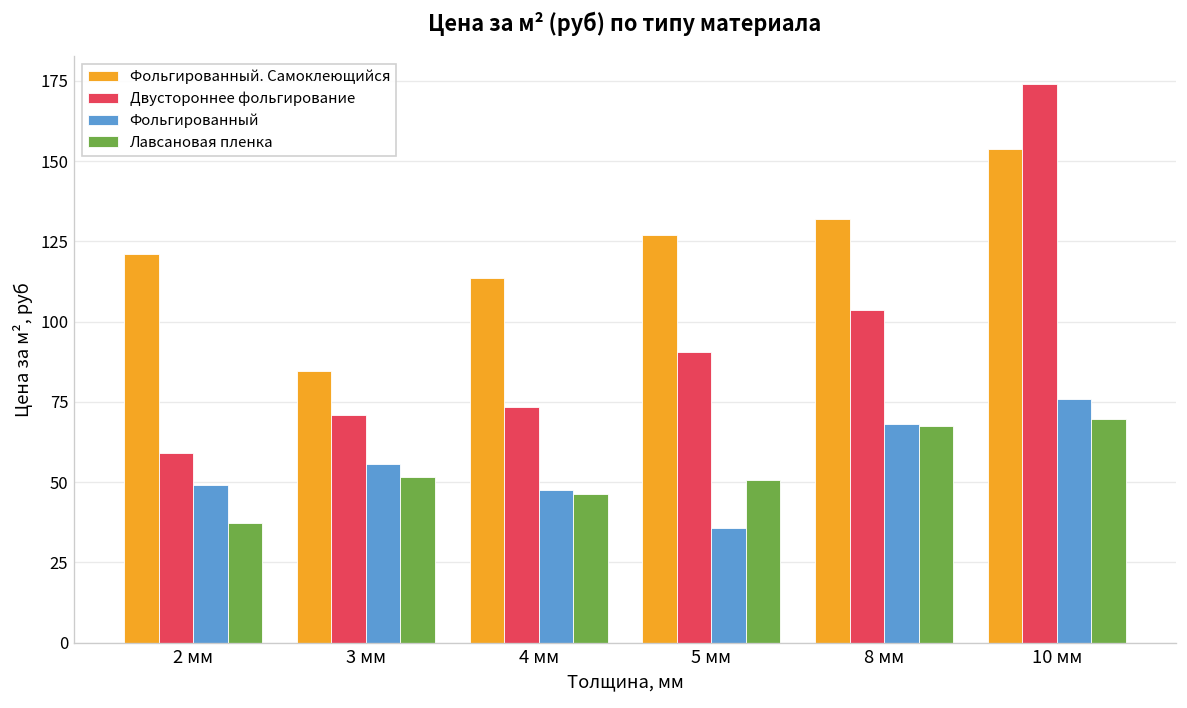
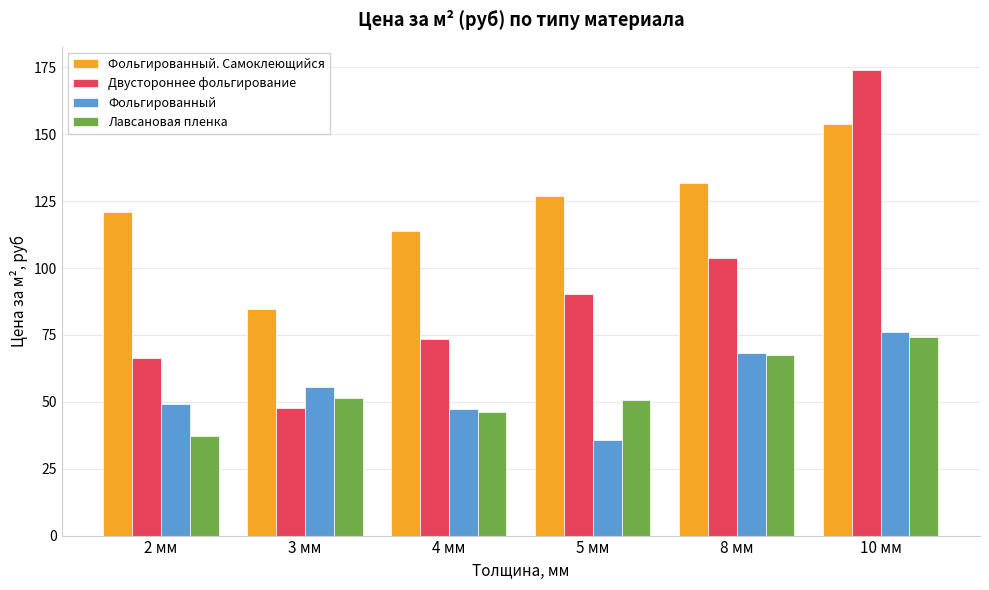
Двустороннее фольгирование, 2 мм: 59 -> 66
Двустороннее фольгирование, 3 мм: 71 -> 48
Лавсановая пленка, 10 мм: 70 -> 74
